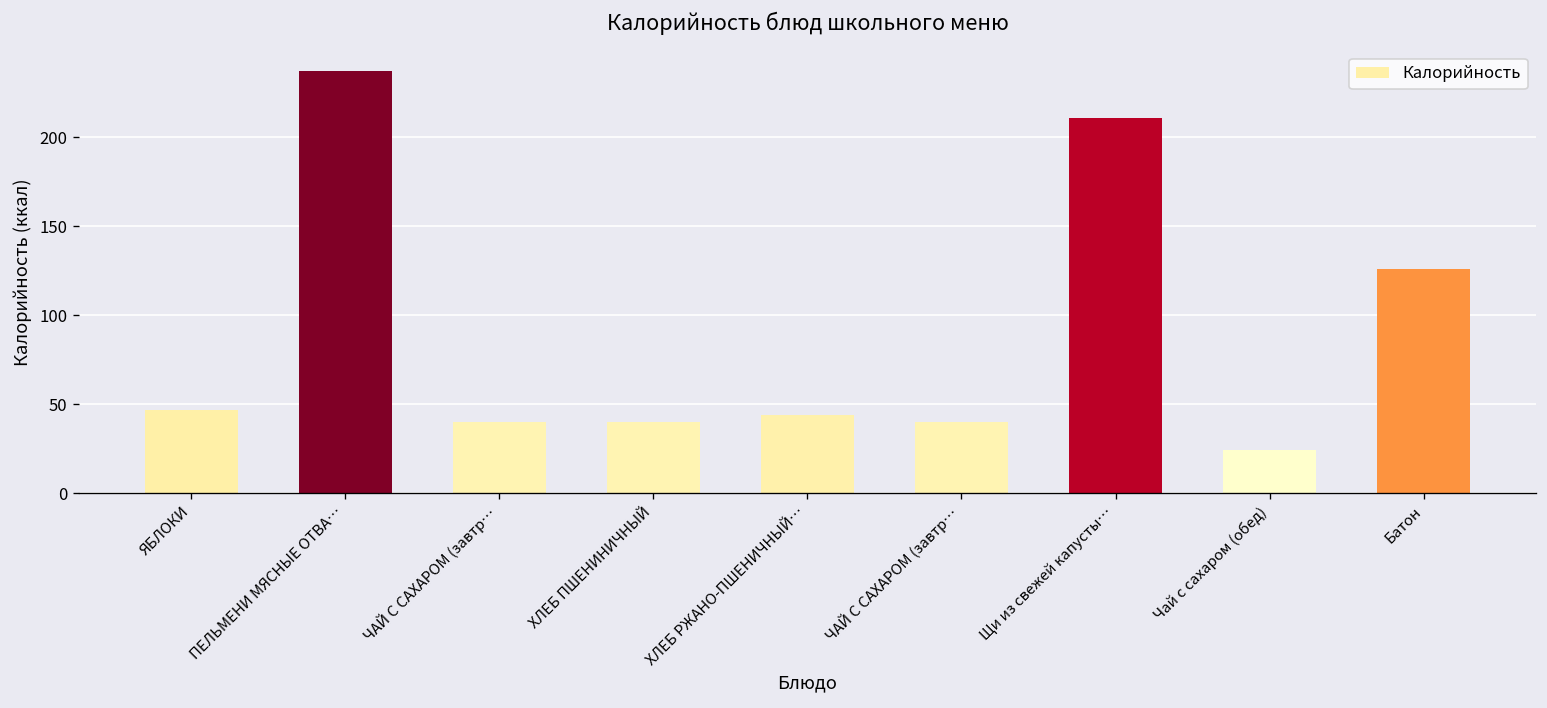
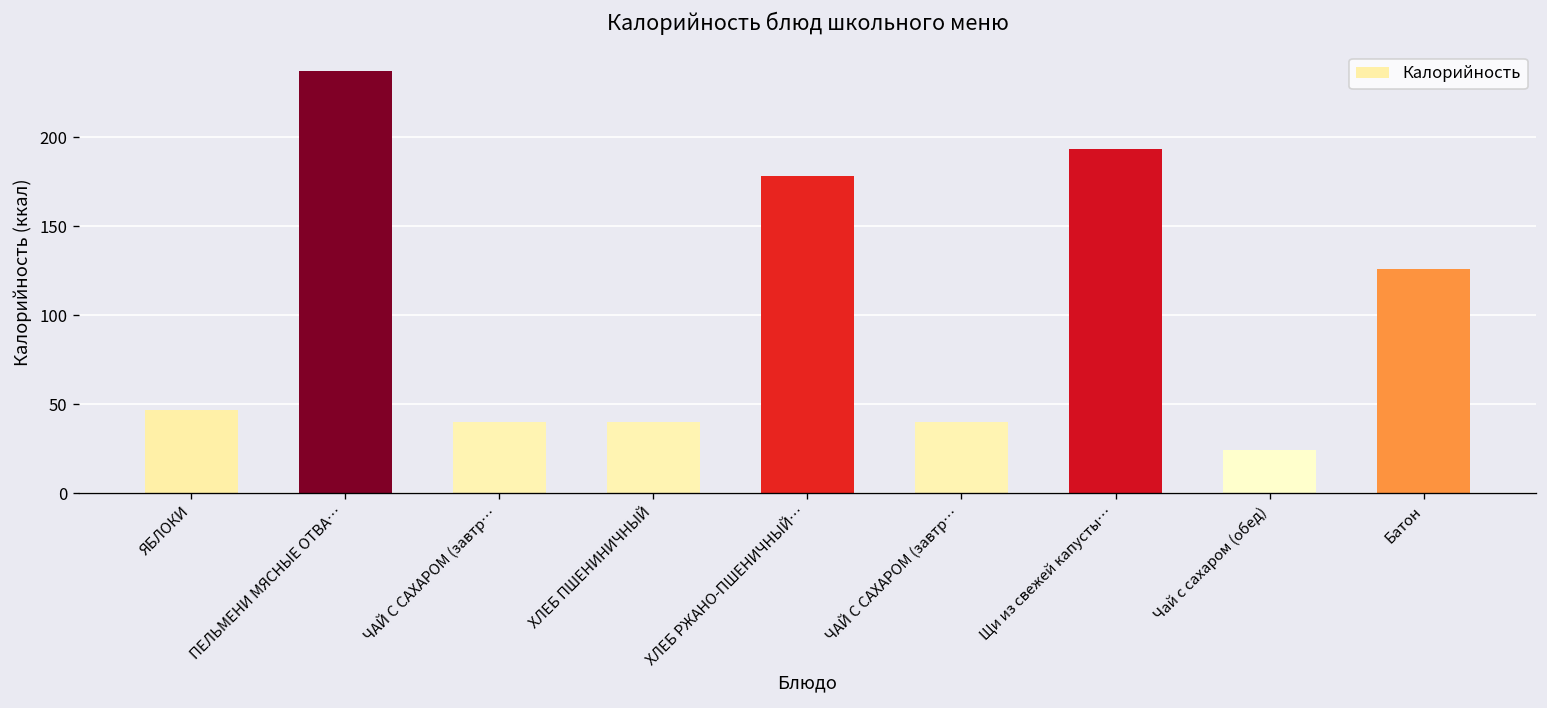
ХЛЕБ РЖАНО-ПШЕНИЧНЫЙ…: 44 -> 178
Щи из свежей капусты…: 211 -> 193
